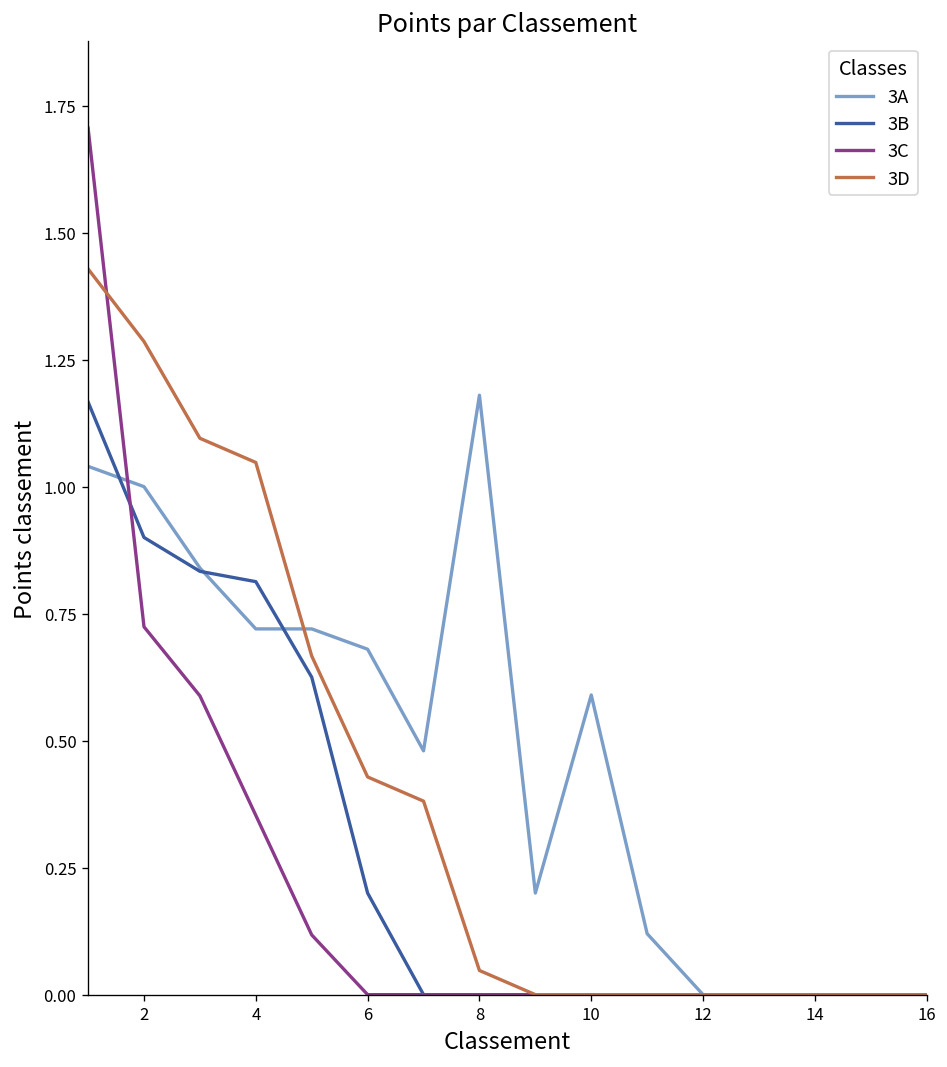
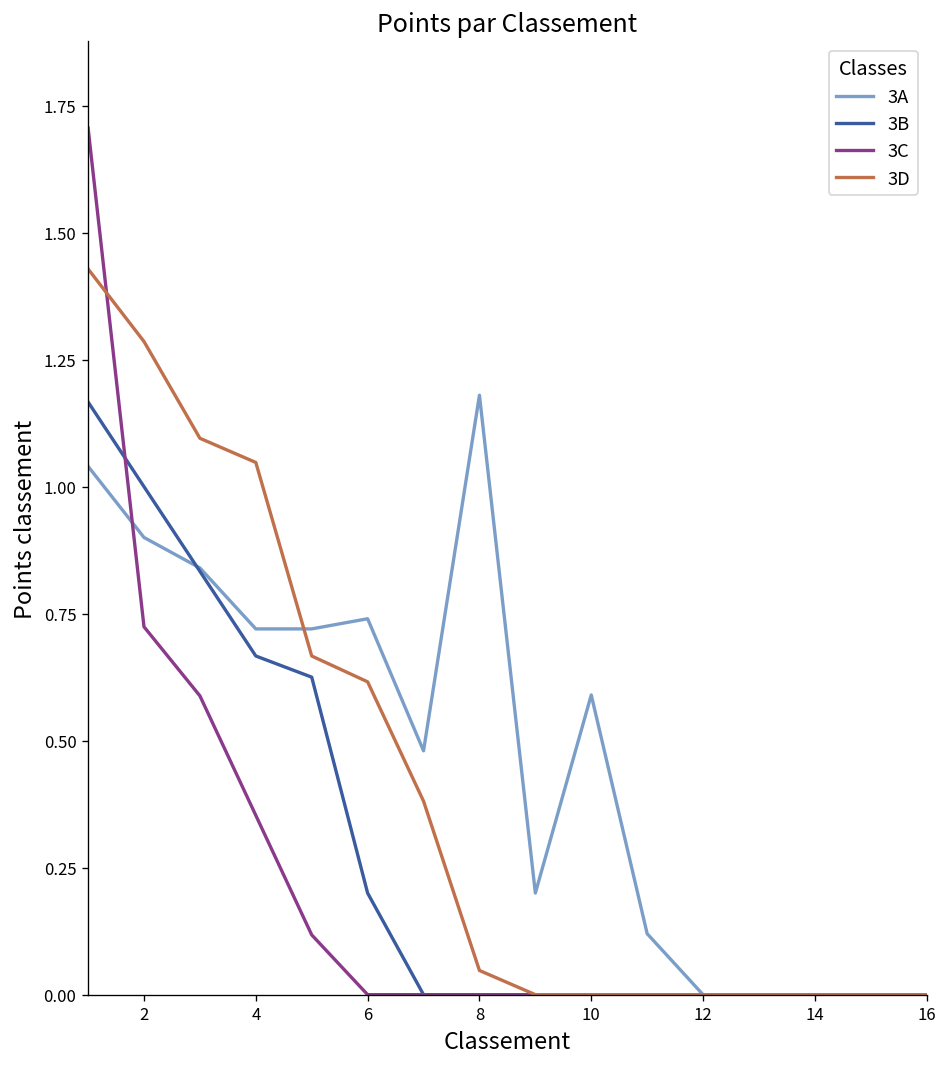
3A, 2: 1.0 -> 0.9
3B, 2: 0.9 -> 1.0
3B, 4: 0.81 -> 0.67
3A, 6: 0.68 -> 0.74
3D, 6: 0.43 -> 0.62
